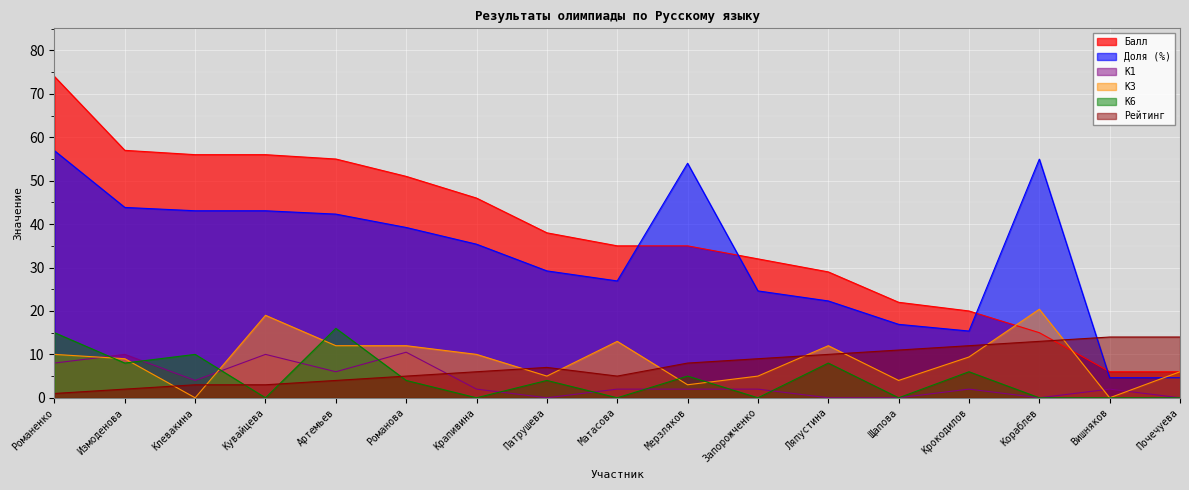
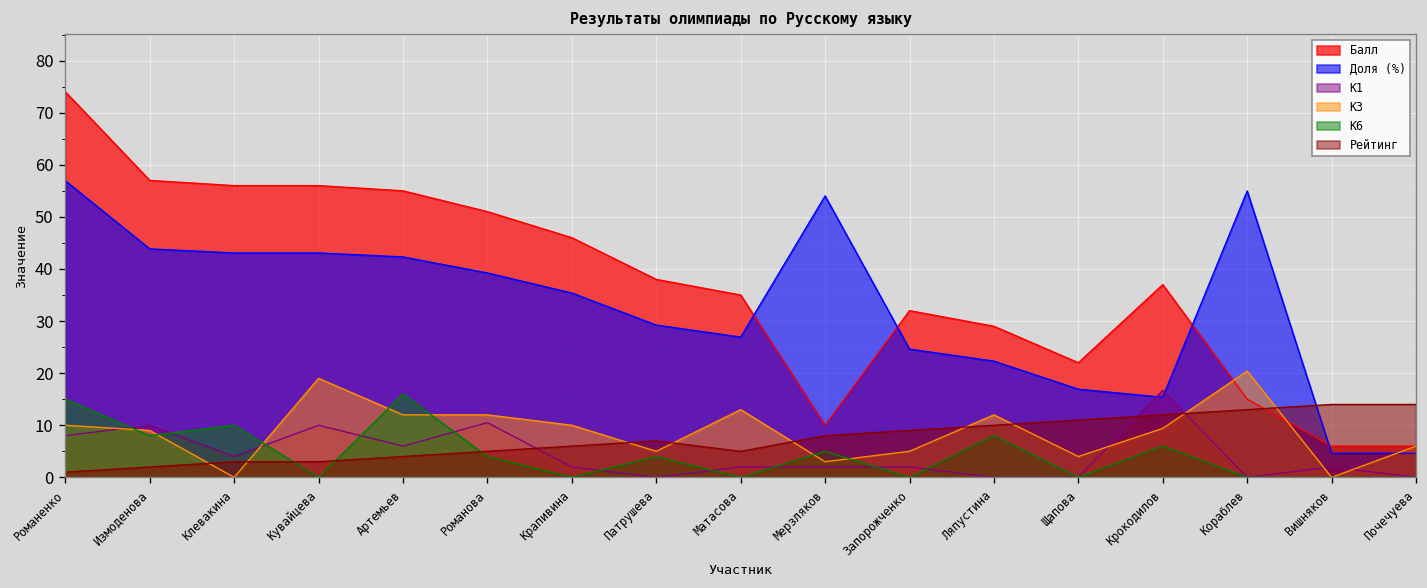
Балл, Мерзляков: 35 -> 10
Балл, Крокодилов: 20 -> 37
К1, Крокодилов: 2 -> 17
